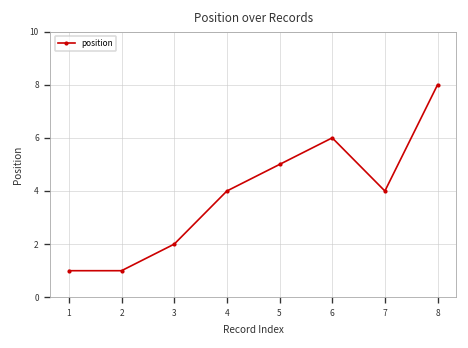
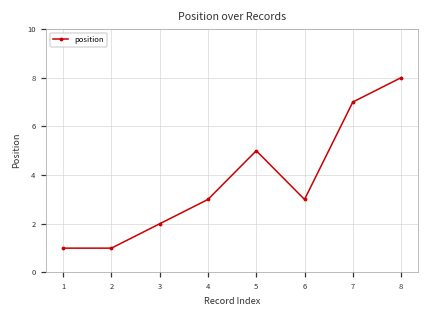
4: 4 -> 3
6: 6 -> 3
7: 4 -> 7
